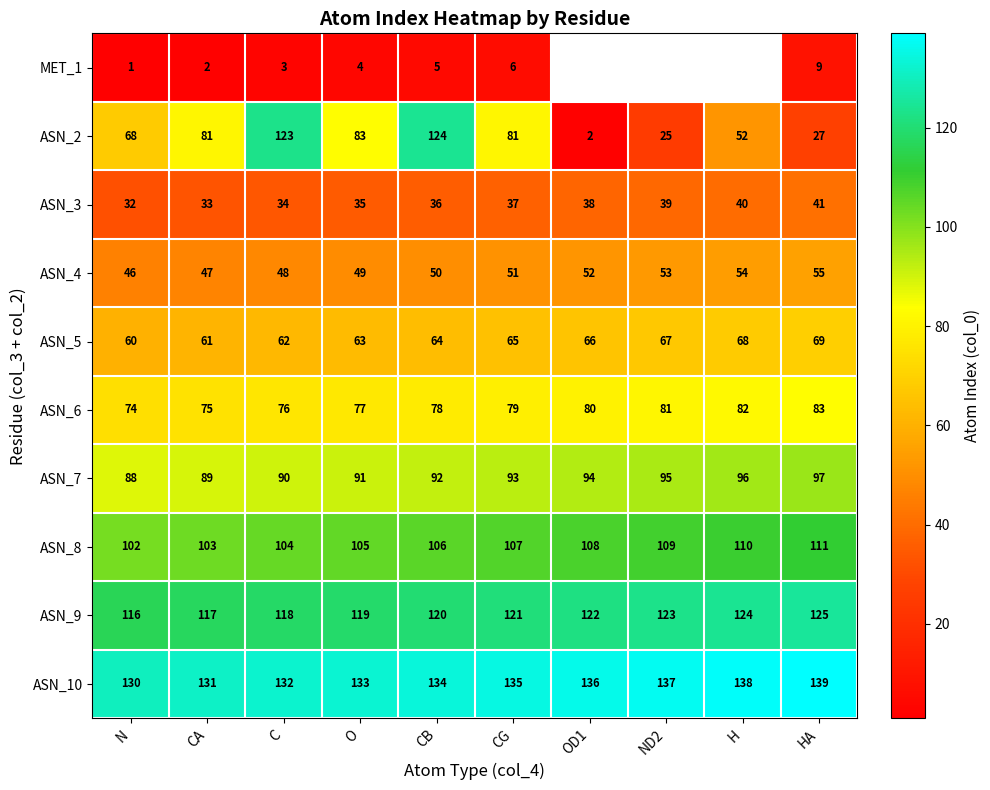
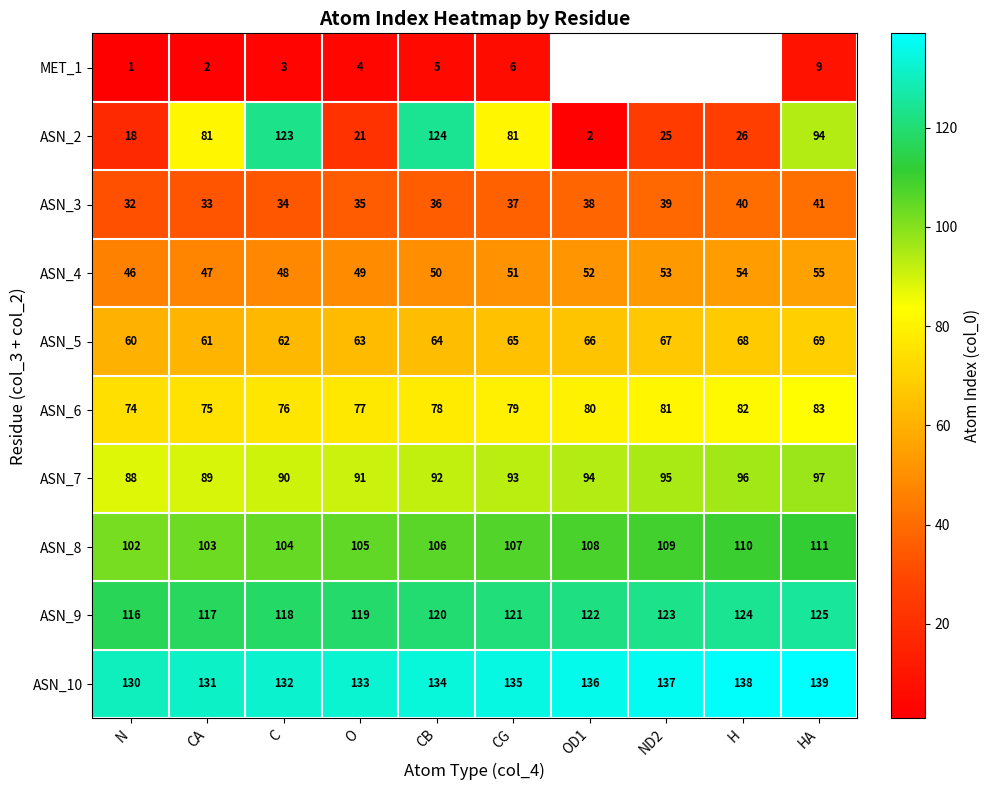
ASN_2, N: 68 -> 18
ASN_2, O: 83 -> 21
ASN_2, H: 52 -> 26
ASN_2, HA: 27 -> 94
